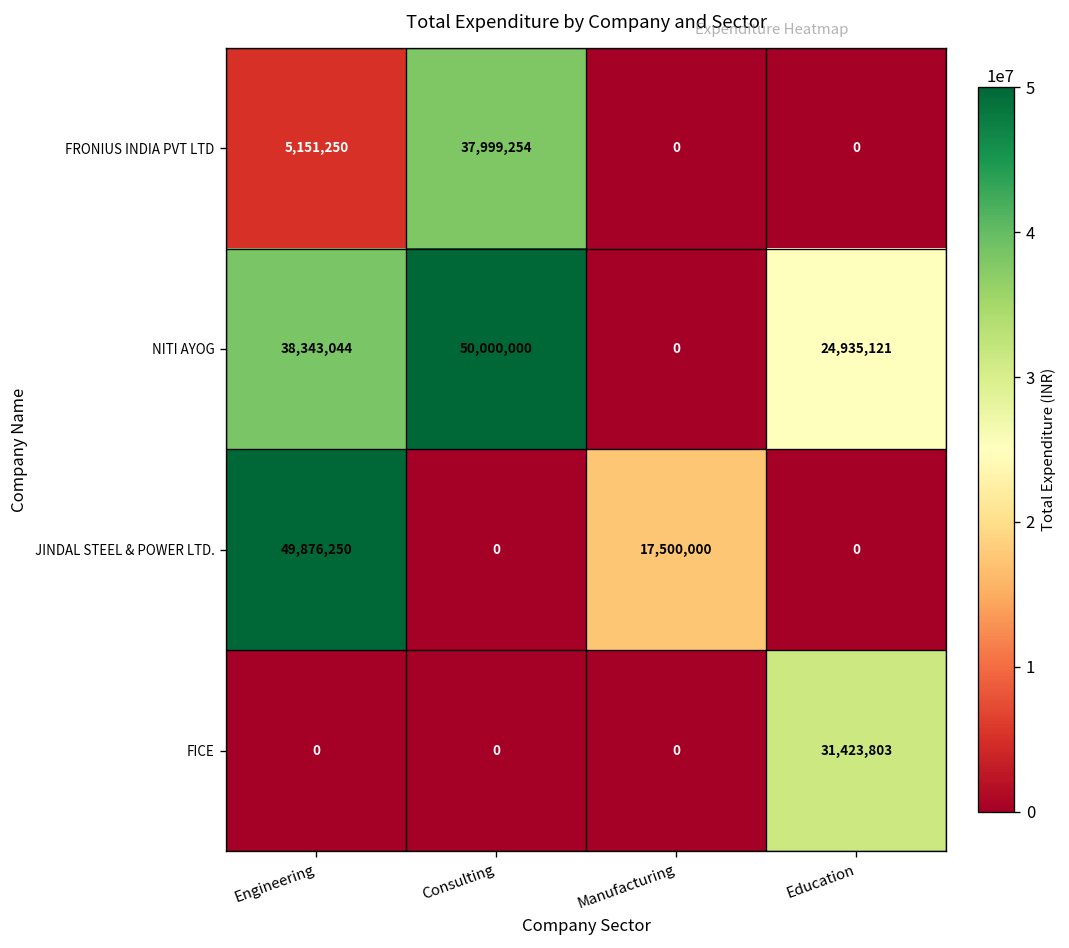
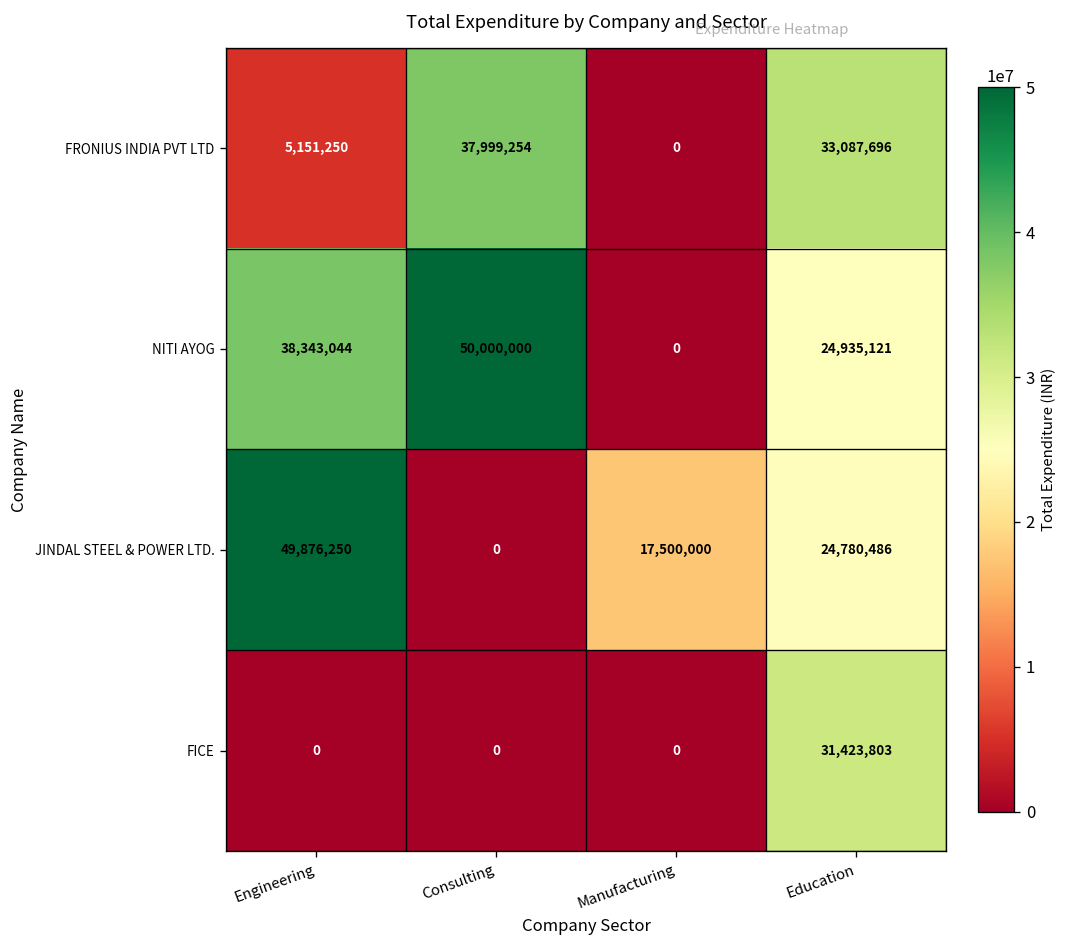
FRONIUS INDIA PVT LTD, Education: 0 -> 33,087,696
JINDAL STEEL & POWER LTD., Education: 0 -> 24,780,486
